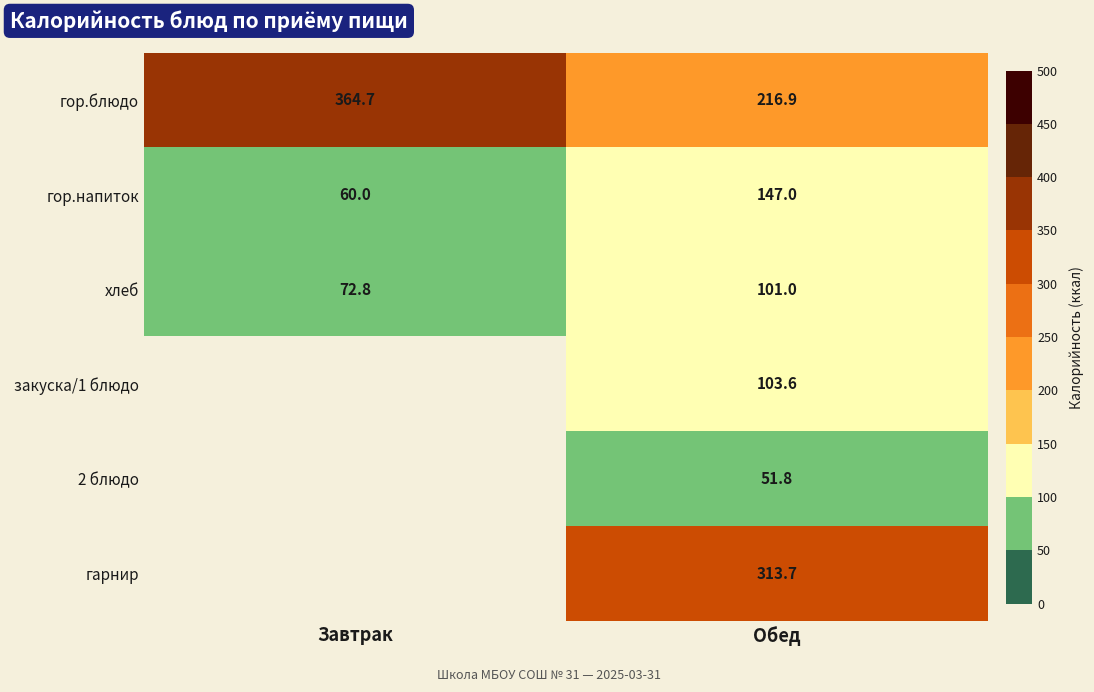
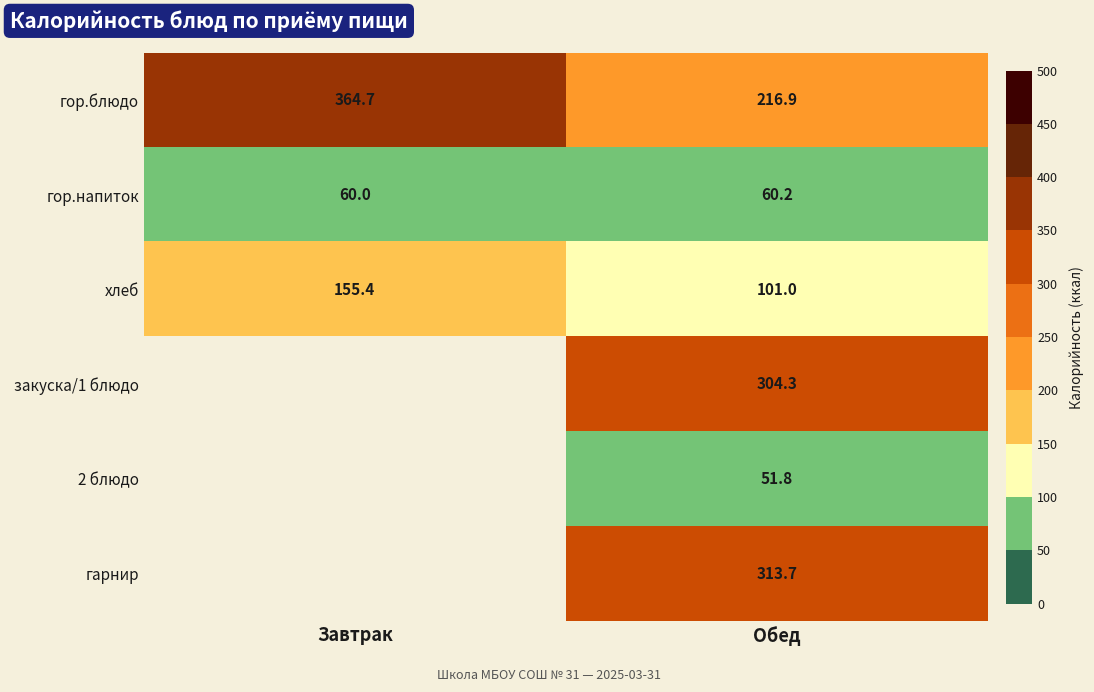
гор.напиток, Обед: 147.0 -> 60.2
хлеб, Завтрак: 72.8 -> 155.4
закуска/1 блюдо, Обед: 103.6 -> 304.3
